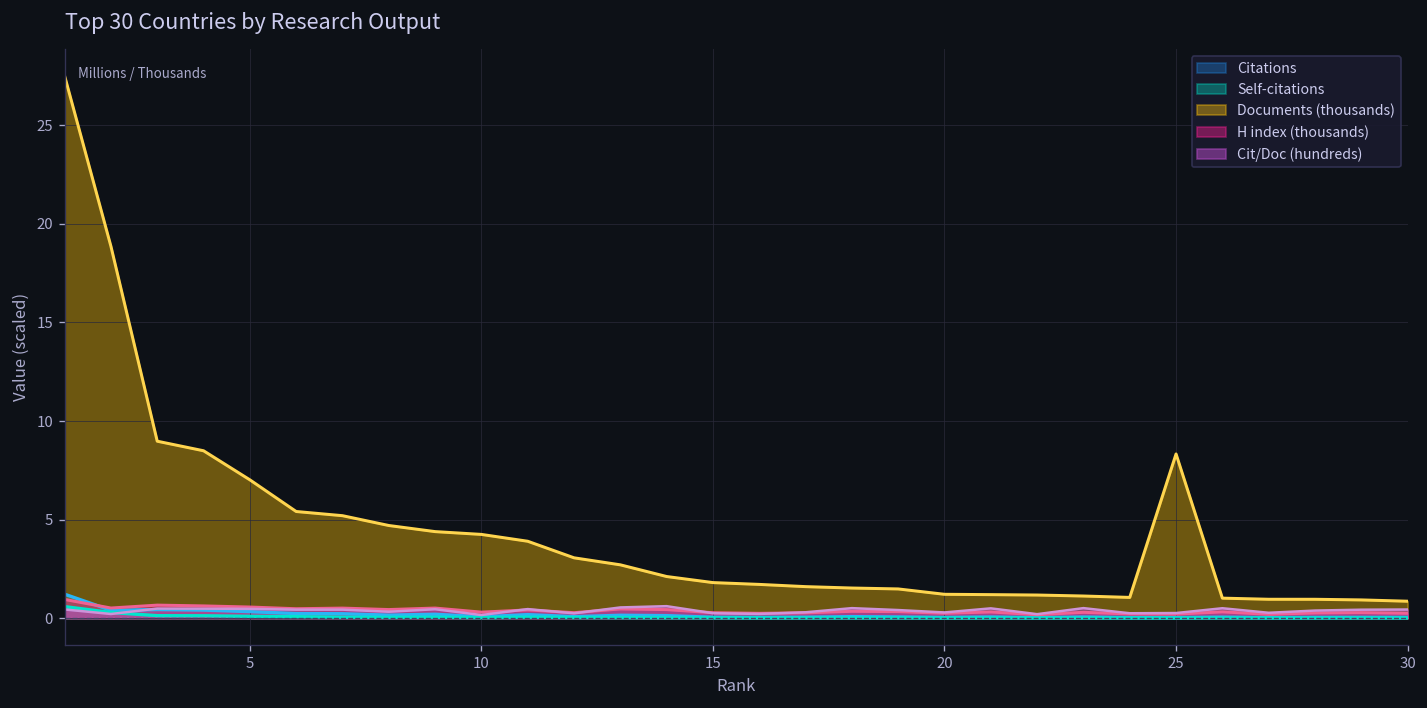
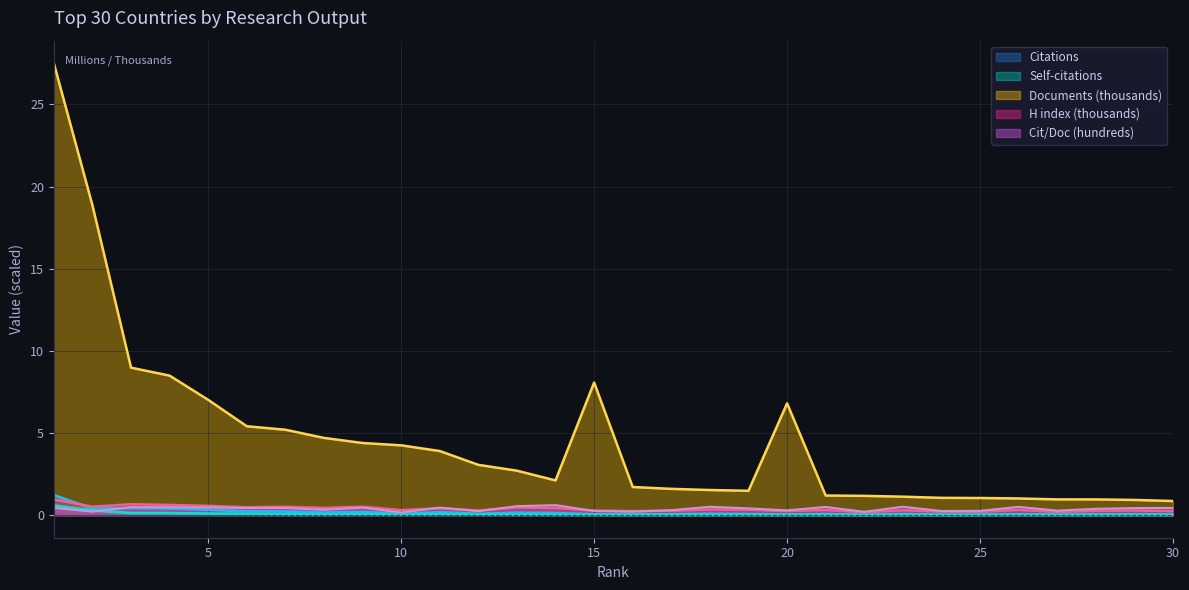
Documents (thousands), 15: 1.8 -> 8.1
Documents (thousands), 20: 1.2 -> 6.8
Documents (thousands), 25: 8.3 -> 1.0
